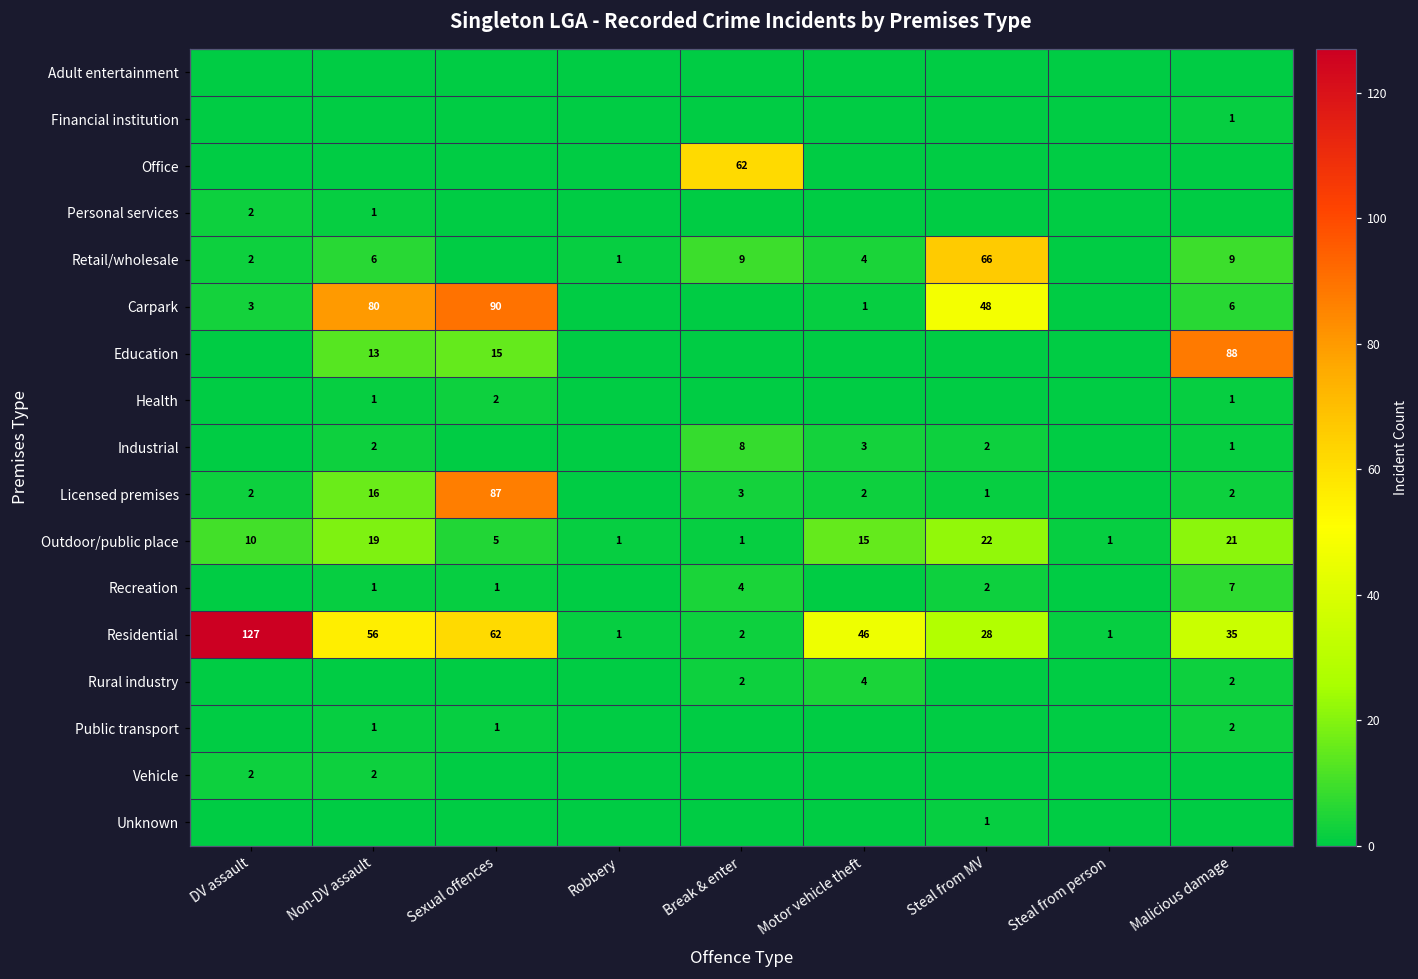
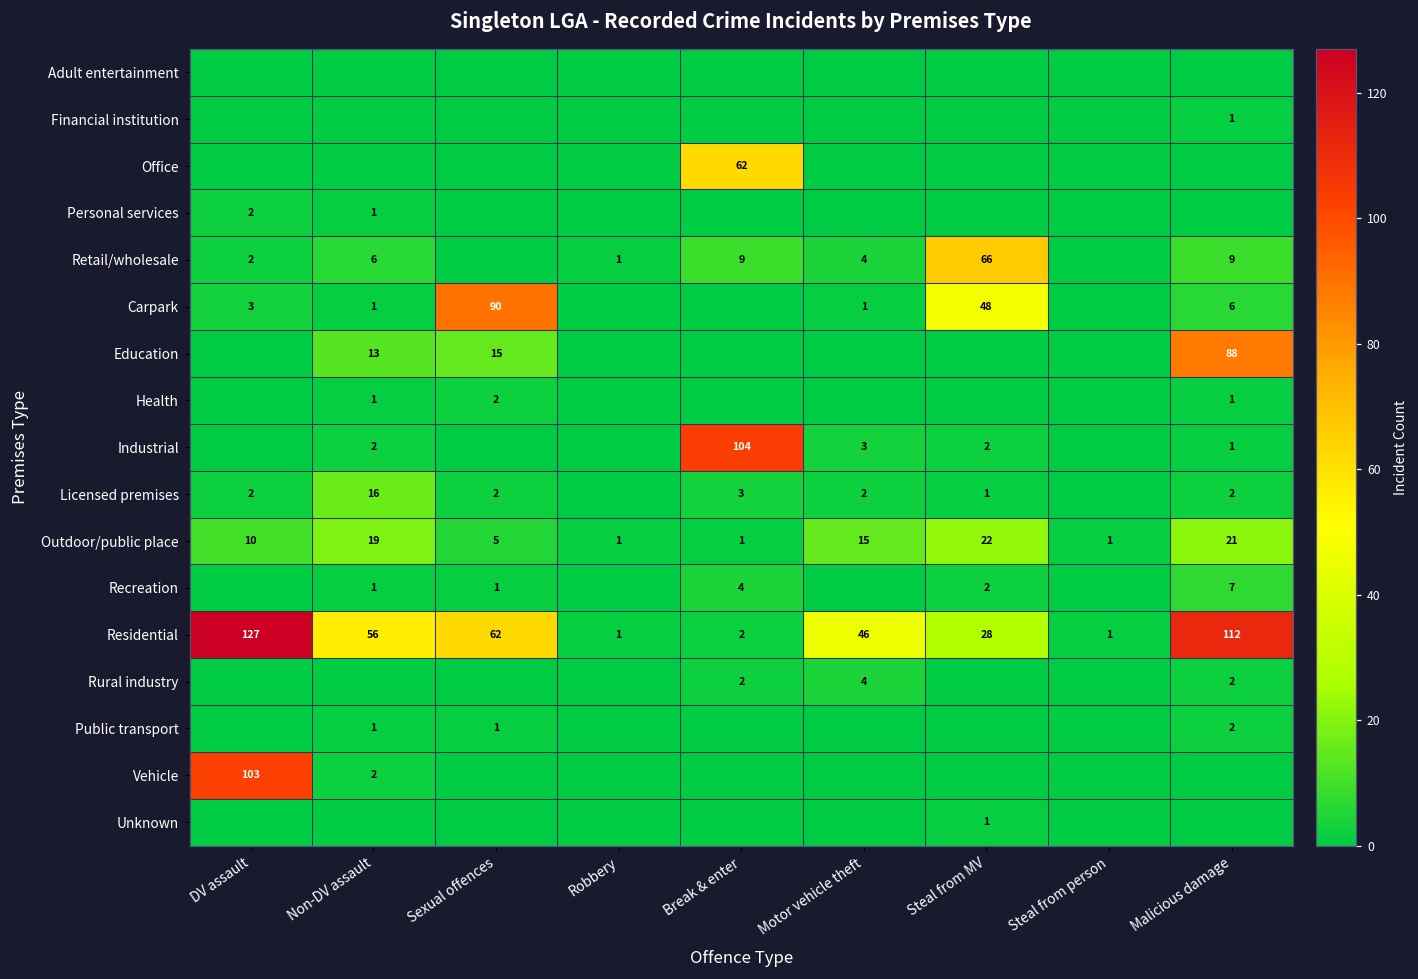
Carpark, Non-DV assault: 80 -> 1
Industrial, Break & enter: 8 -> 104
Licensed premises, Sexual offences: 87 -> 2
Residential, Malicious damage: 35 -> 112
Vehicle, DV assault: 2 -> 103
